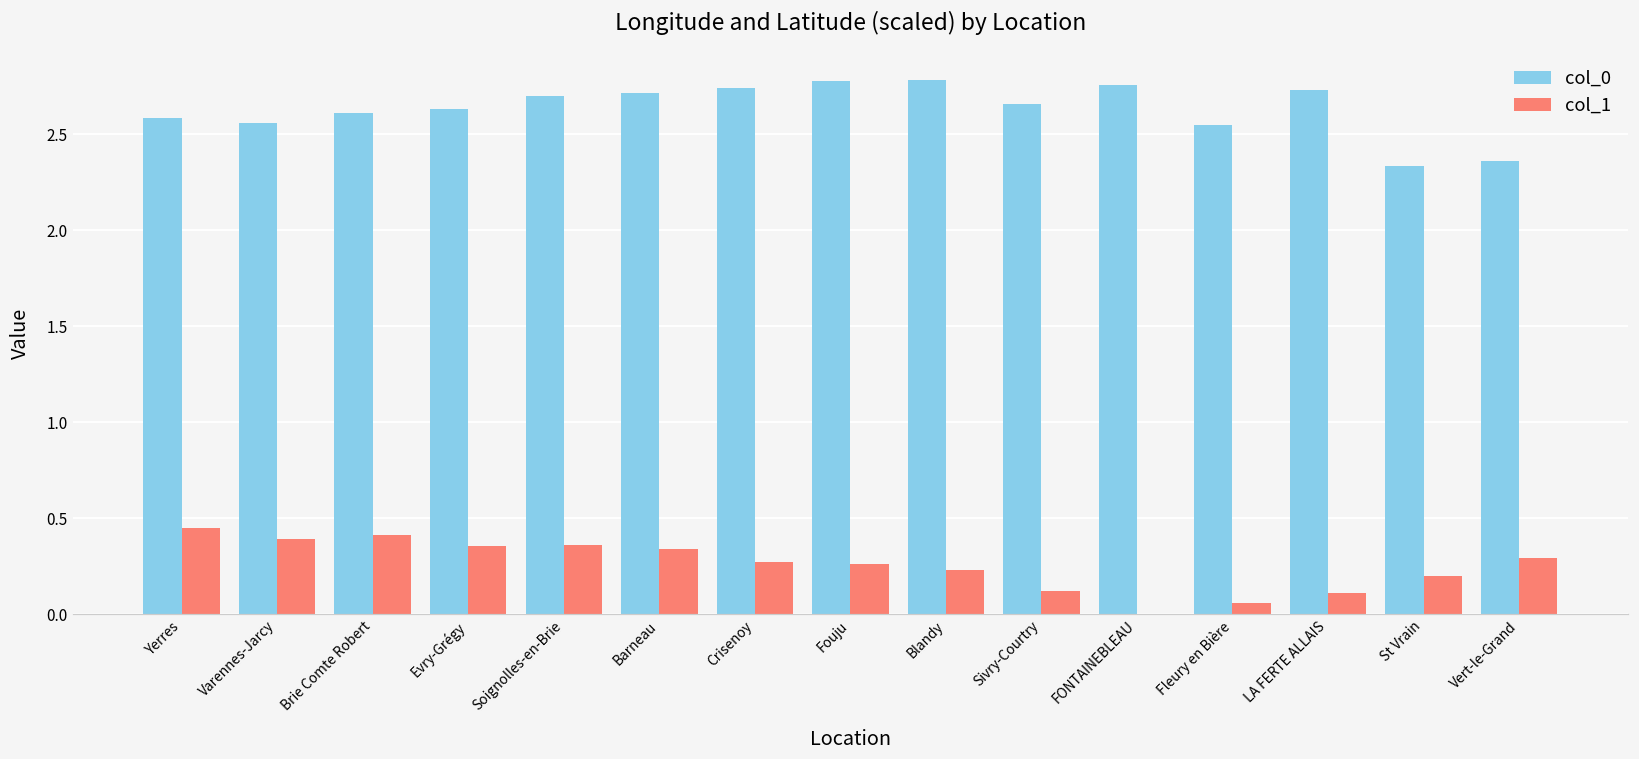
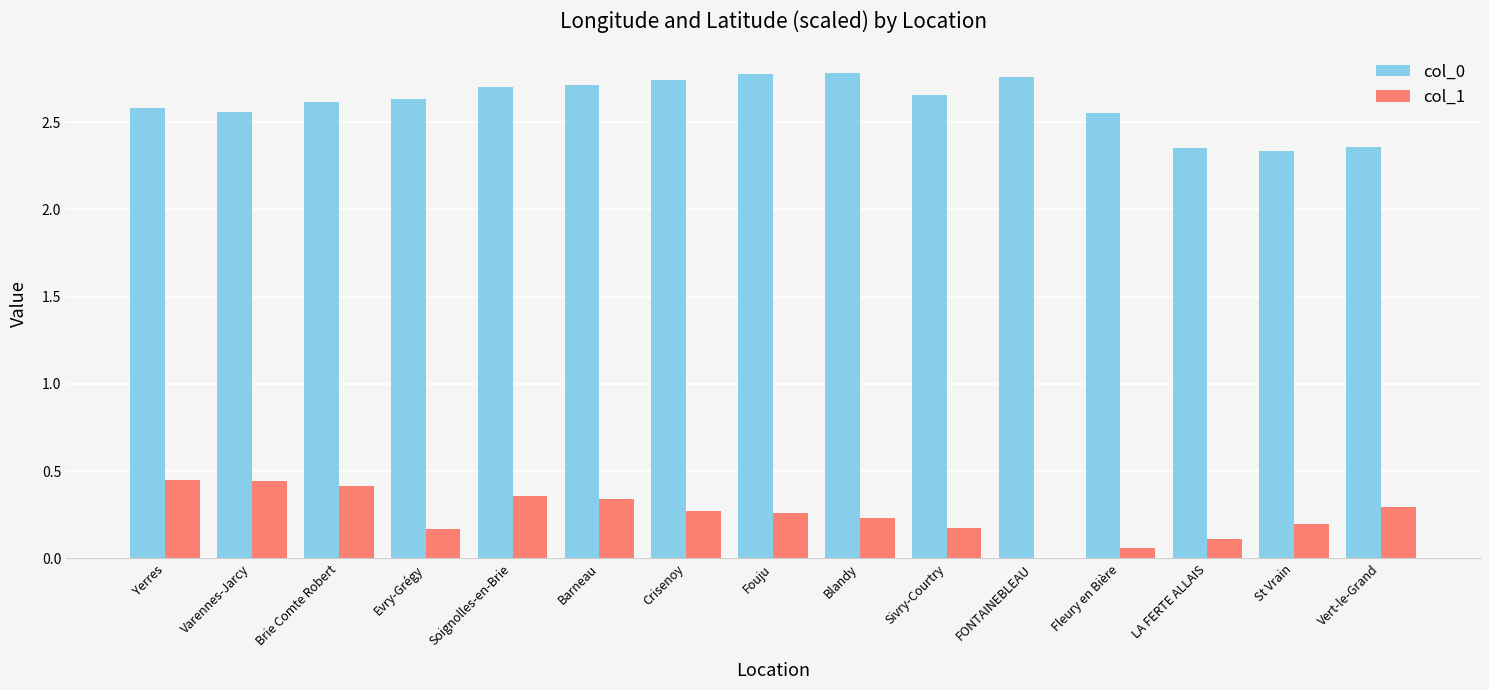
col_1, Varennes-Jarcy: 0.39 -> 0.44
col_1, Evry-Grégy: 0.35 -> 0.17
col_1, Sivry-Courtry: 0.12 -> 0.18
col_0, LA FERTE ALLAIS: 2.73 -> 2.35
